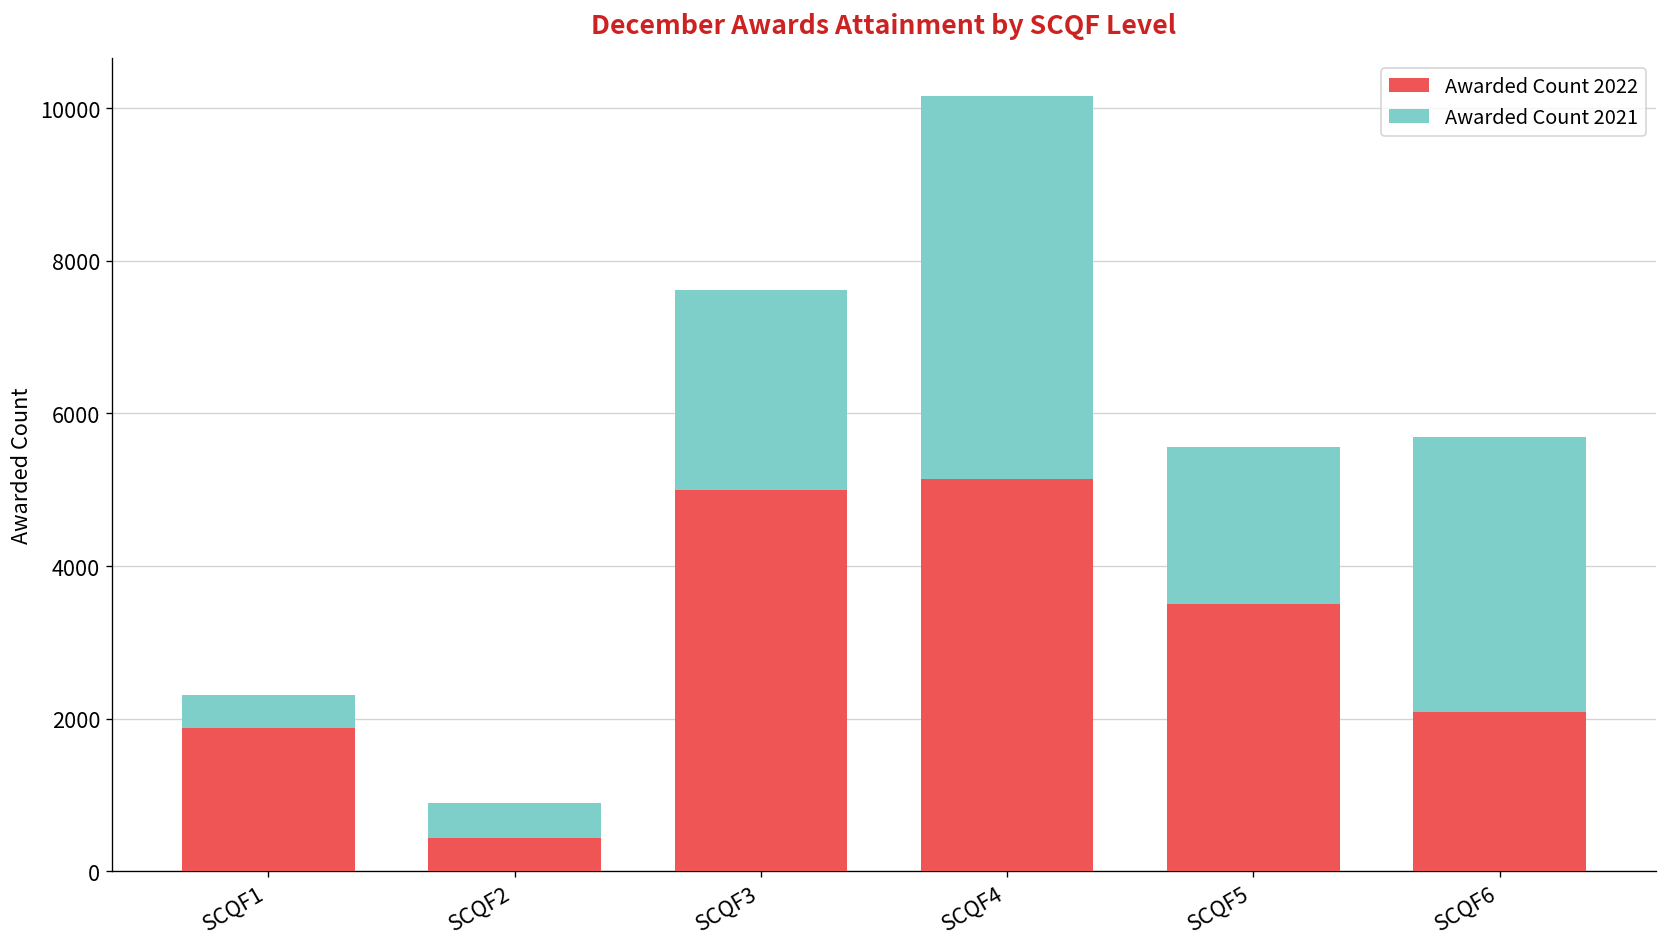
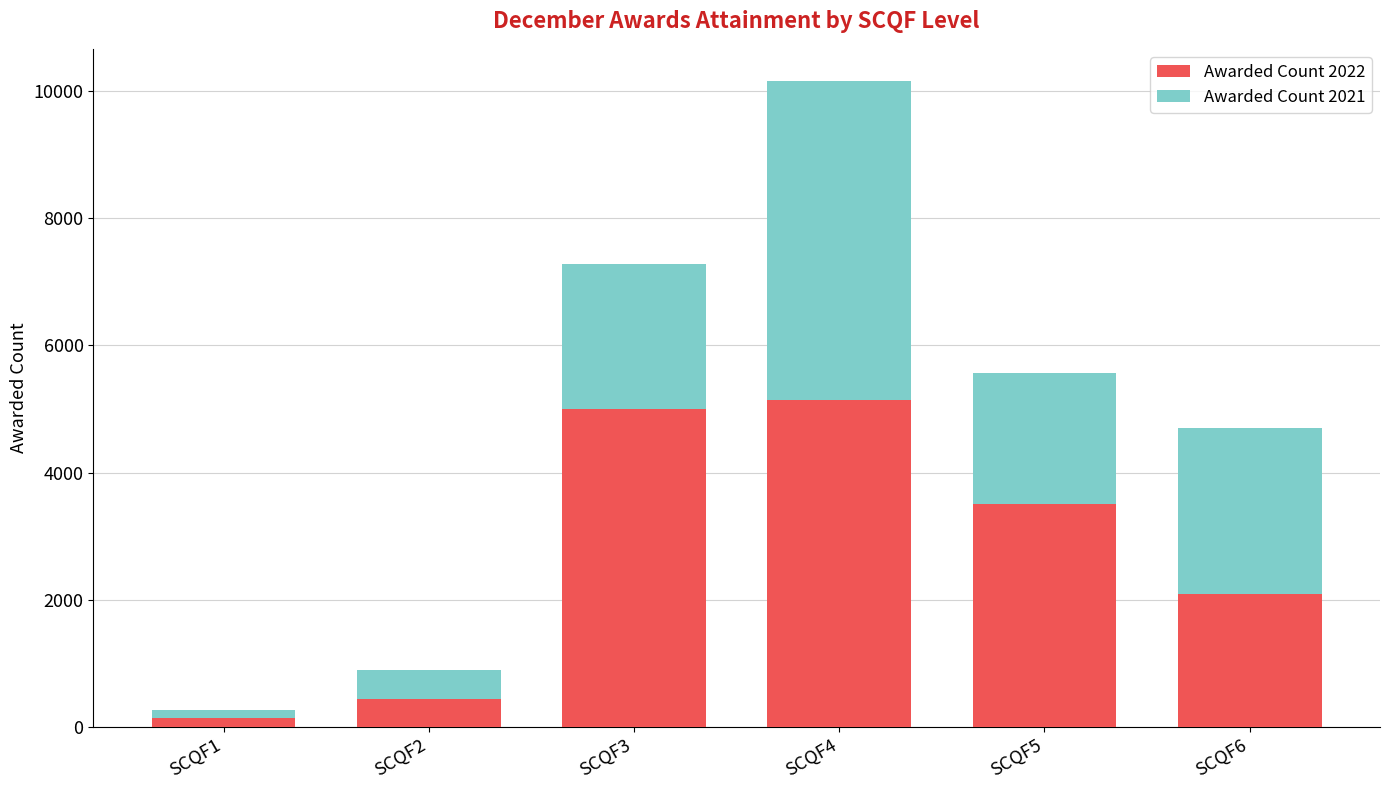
Awarded Count 2022, SCQF1: 1900 -> 100
Awarded Count 2021, SCQF1: 400 -> 100
Awarded Count 2021, SCQF3: 2600 -> 2300
Awarded Count 2021, SCQF6: 3600 -> 2600
